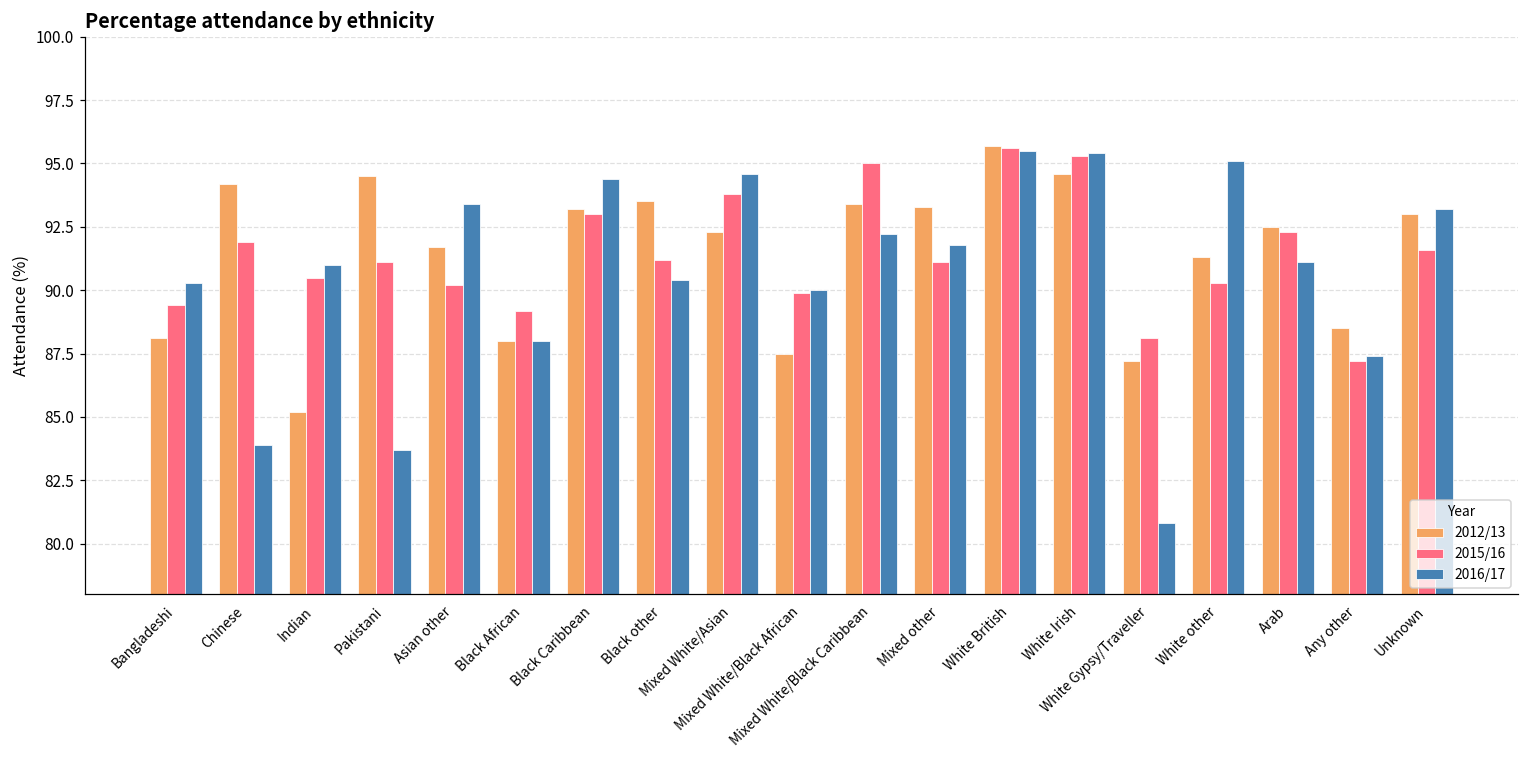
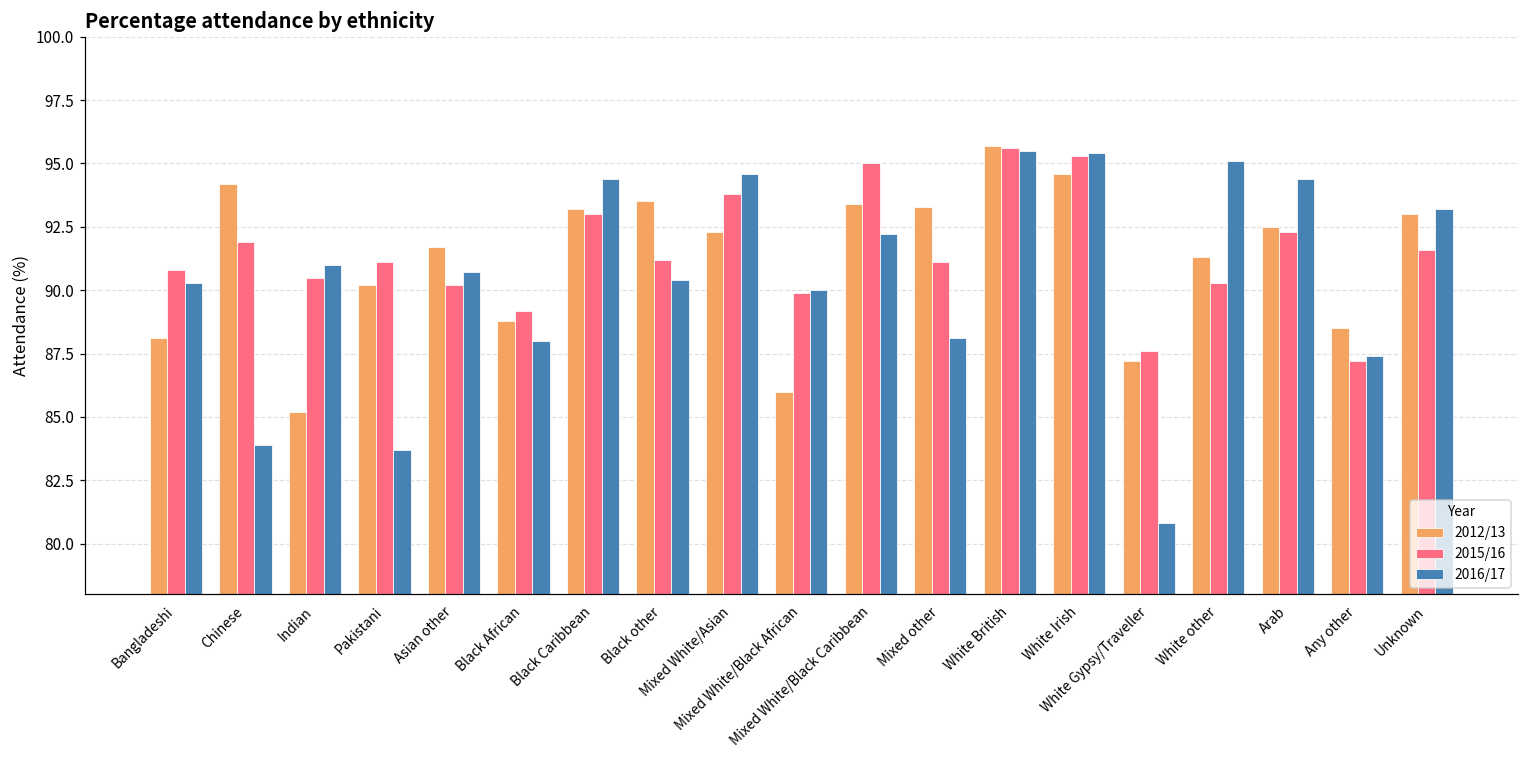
2015/16, Bangladeshi: 89.4 -> 90.8
2012/13, Pakistani: 94.5 -> 90.2
2016/17, Asian other: 93.4 -> 90.7
2012/13, Black African: 88.0 -> 88.8
2012/13, Mixed White/Black African: 87.5 -> 86.0
2016/17, Mixed other: 91.8 -> 88.1
2015/16, White Gypsy/Traveller: 88.1 -> 87.6
2016/17, Arab: 91.1 -> 94.4
